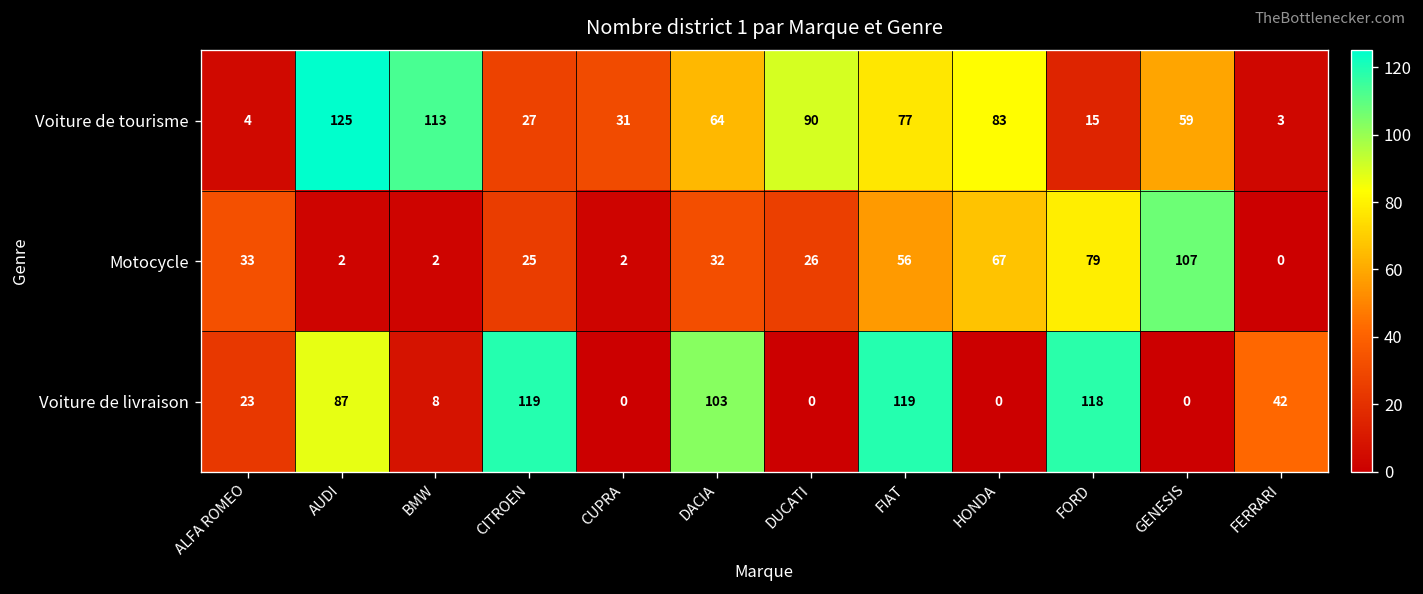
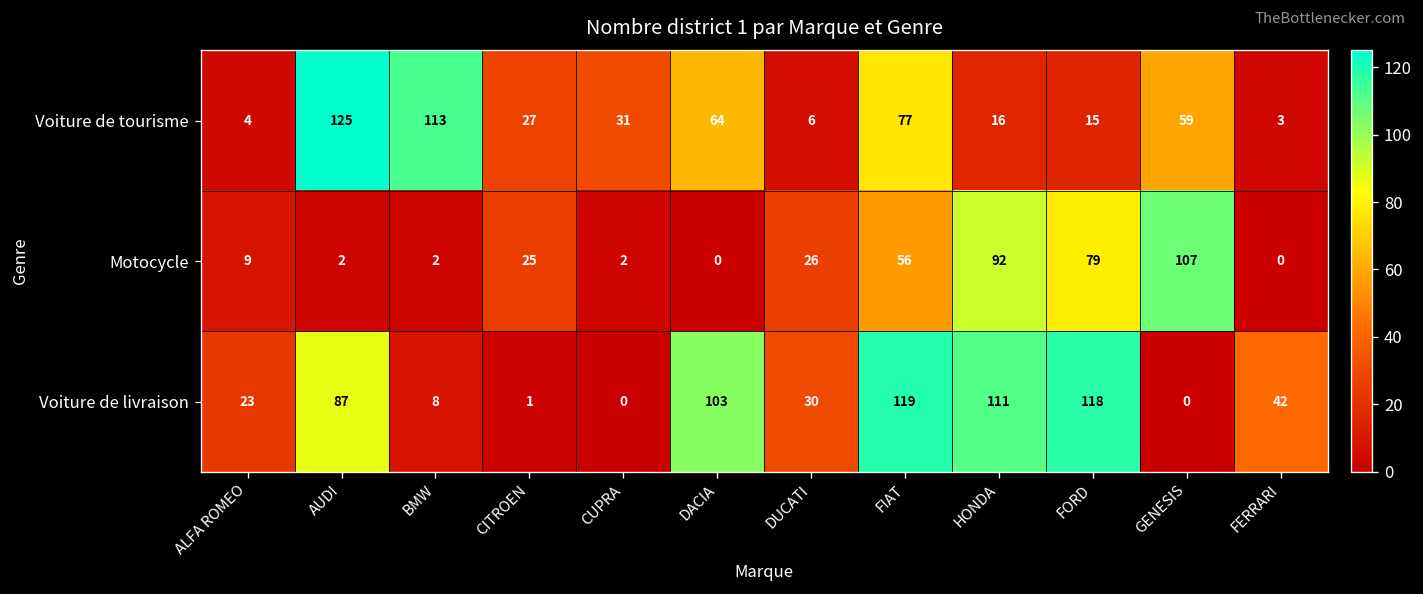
Voiture de tourisme, DUCATI: 90 -> 6
Voiture de tourisme, HONDA: 83 -> 16
Motocycle, ALFA ROMEO: 33 -> 9
Motocycle, DACIA: 32 -> 0
Motocycle, HONDA: 67 -> 92
Voiture de livraison, CITROEN: 119 -> 1
Voiture de livraison, DUCATI: 0 -> 30
Voiture de livraison, HONDA: 0 -> 111
